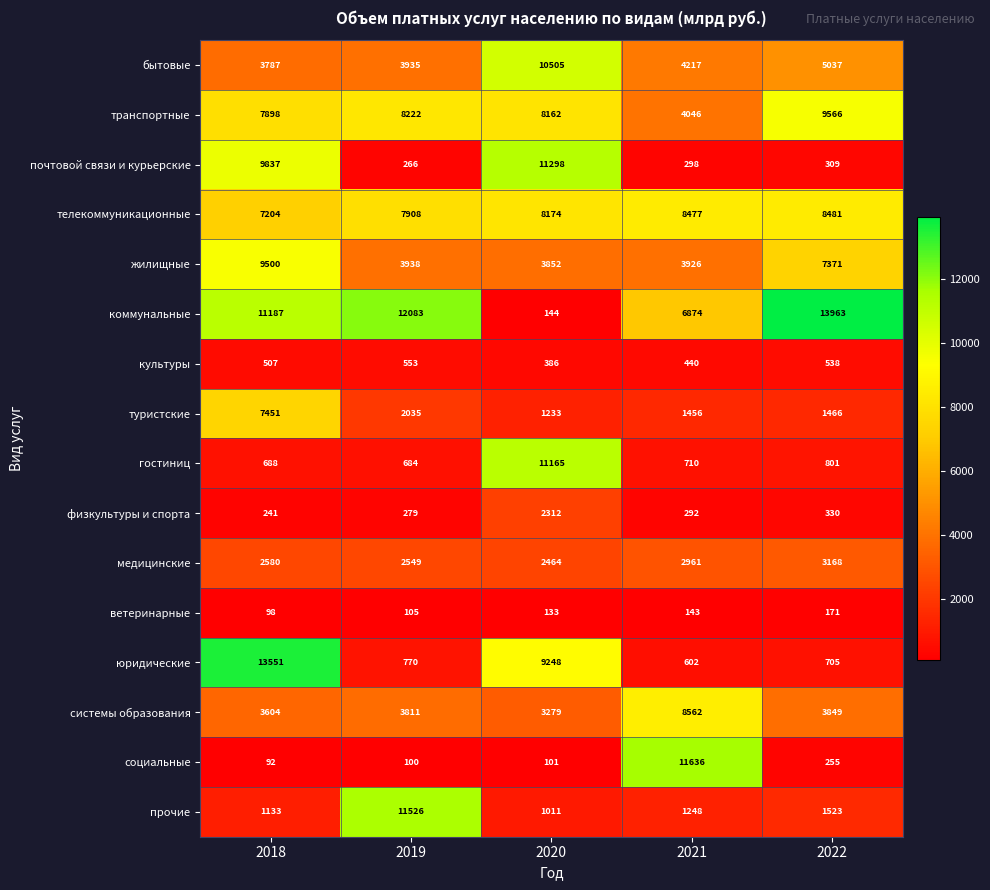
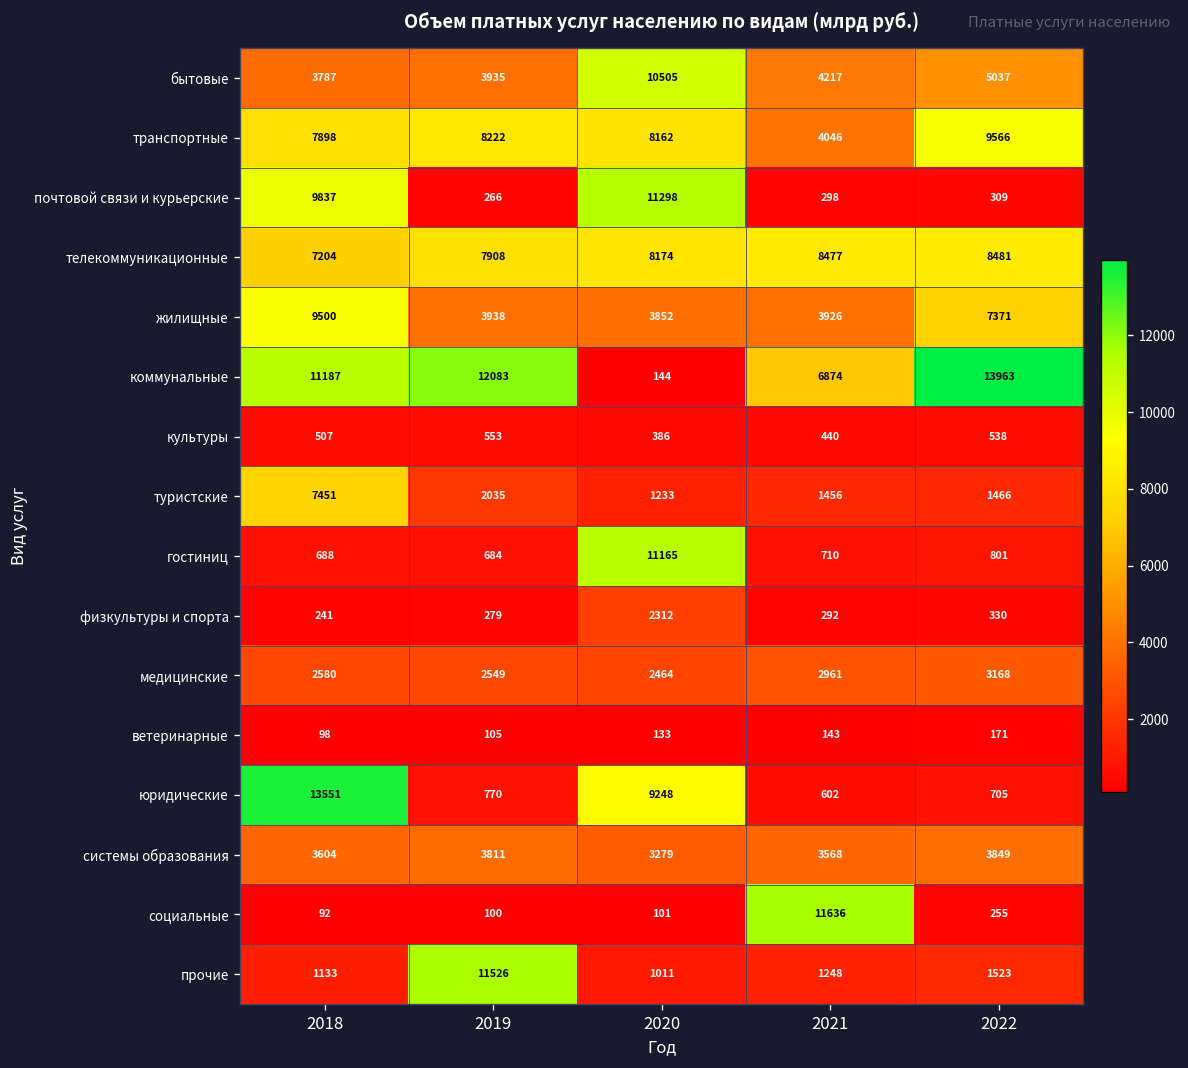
системы образования, 2021: 8562 -> 3568
